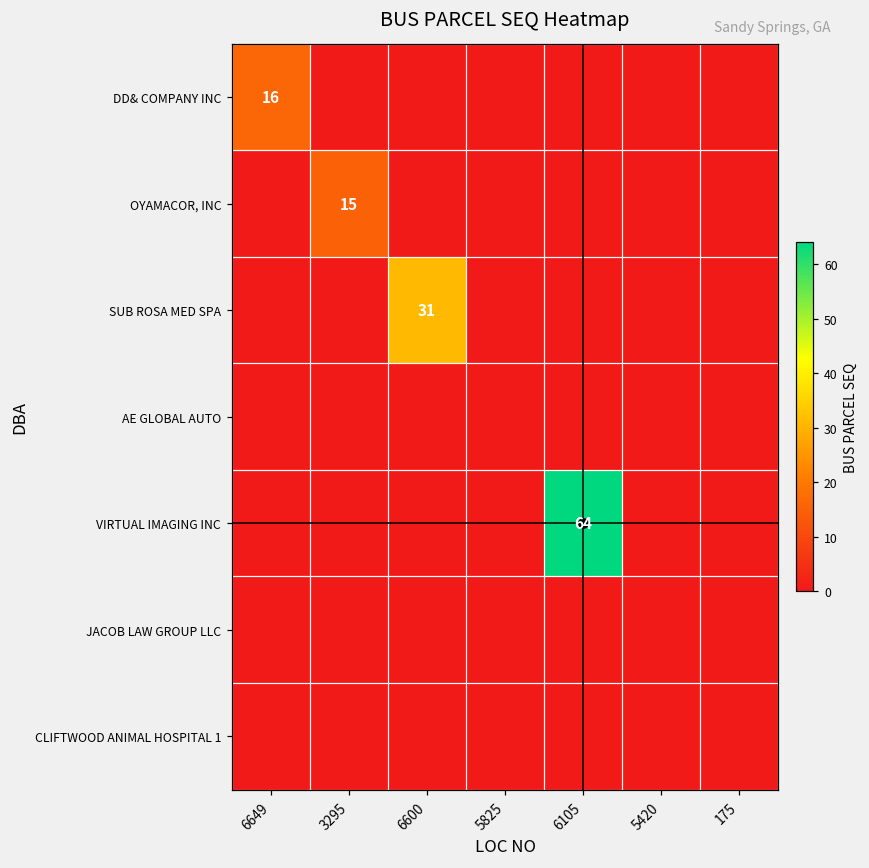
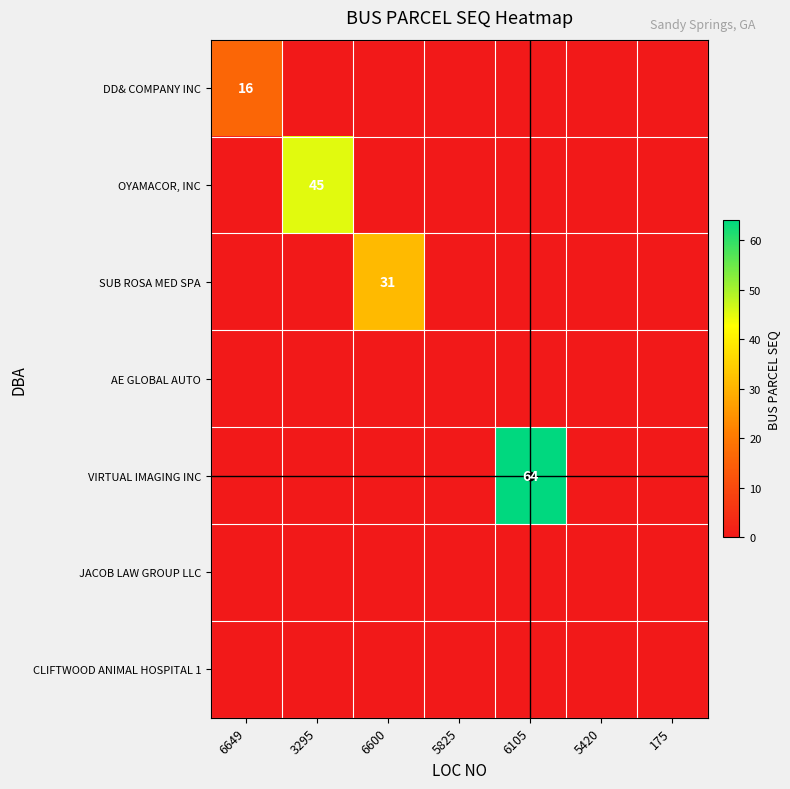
OYAMACOR, INC, 3295: 15 -> 45
